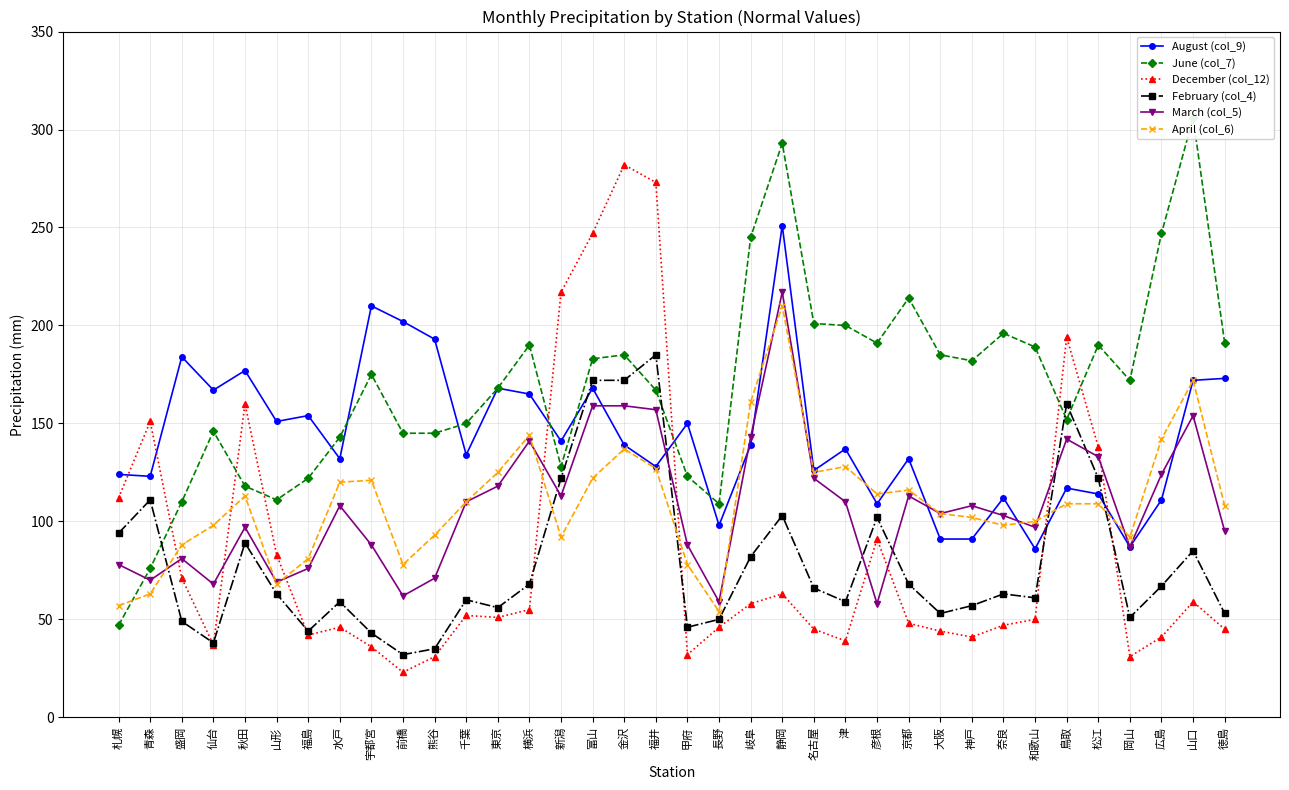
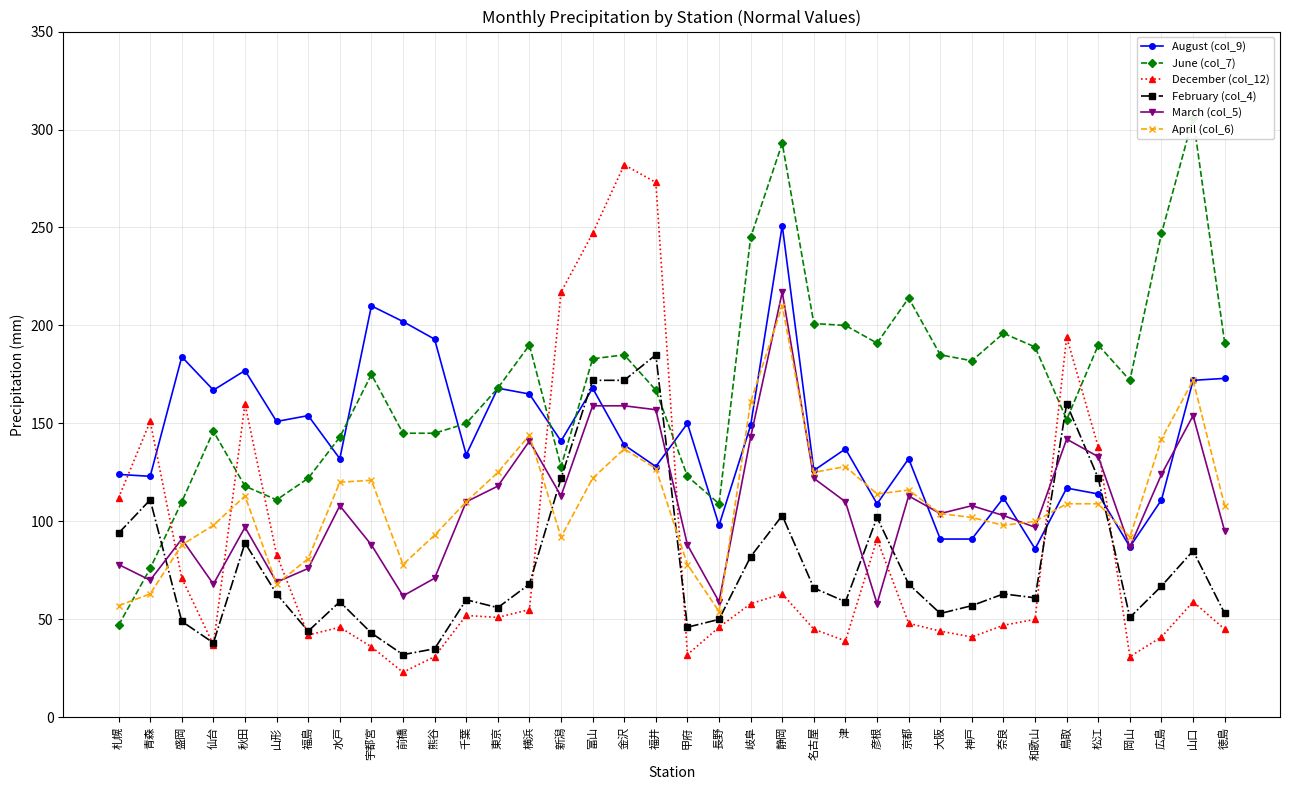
March (col_5), 盛岡: 81 -> 91
August (col_9), 岐阜: 139 -> 149
